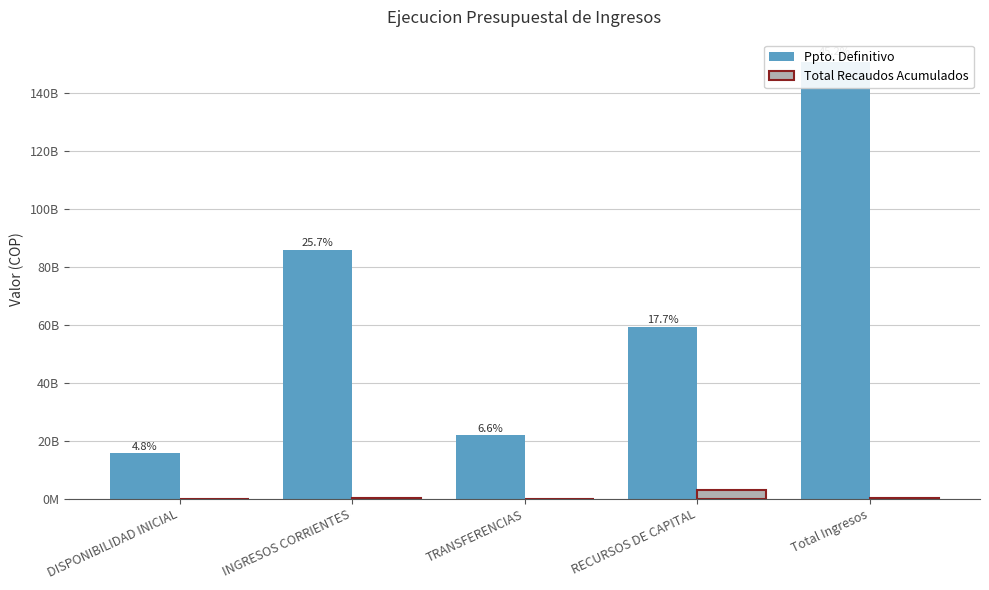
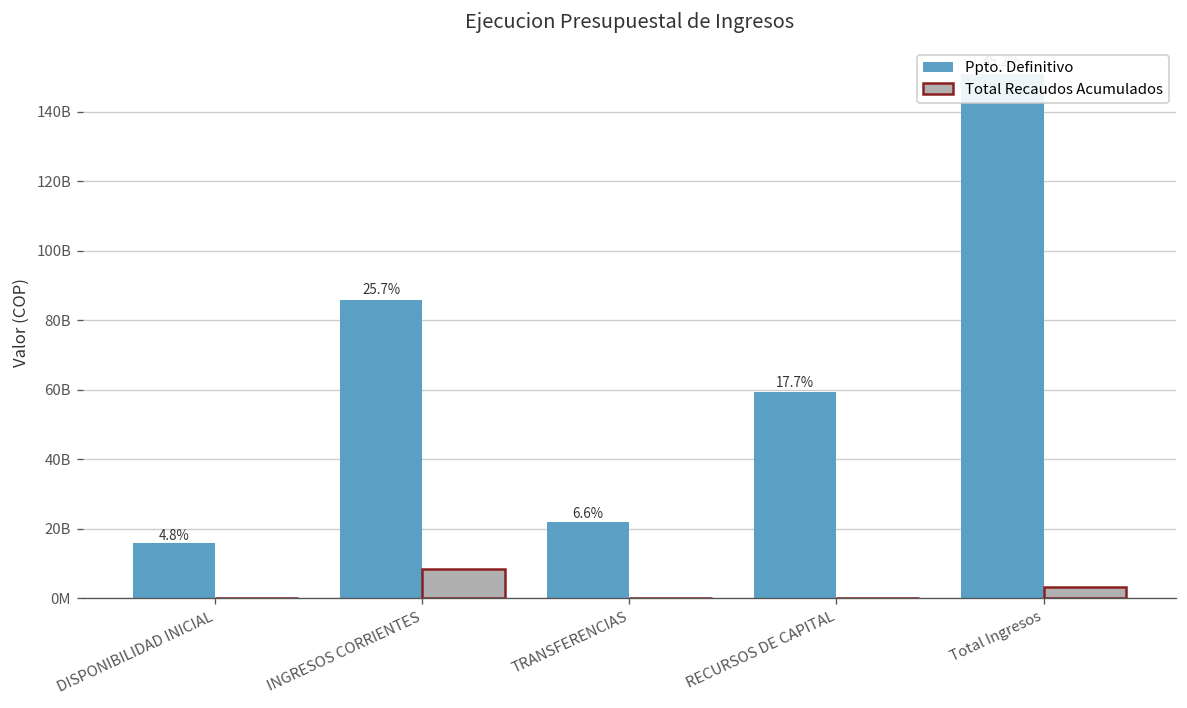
Total Recaudos Acumulados, INGRESOS CORRIENTES: 0 -> 8000000000
Total Recaudos Acumulados, RECURSOS DE CAPITAL: 3000000000 -> 0
Total Recaudos Acumulados, Total Ingresos: 0 -> 3000000000
